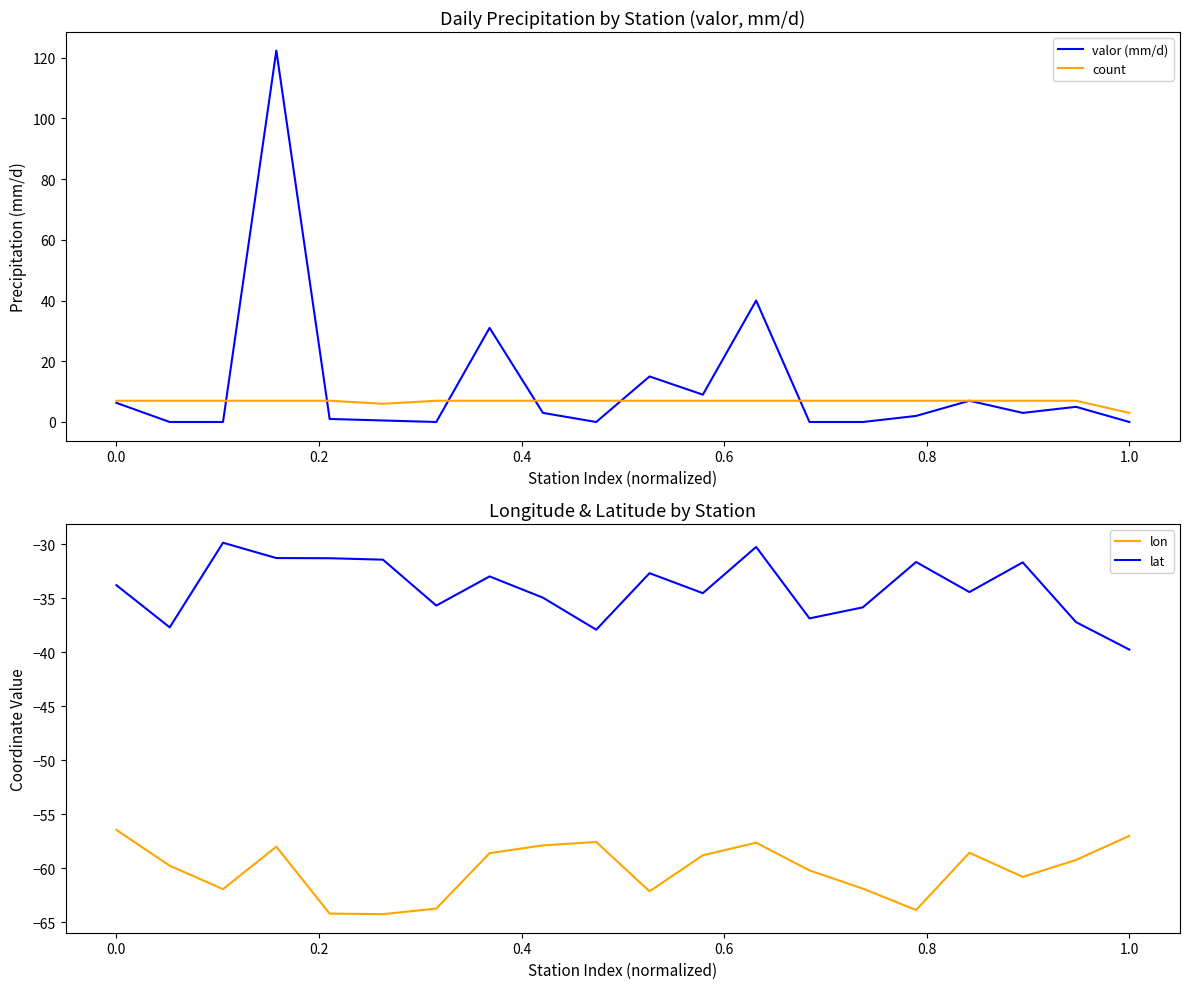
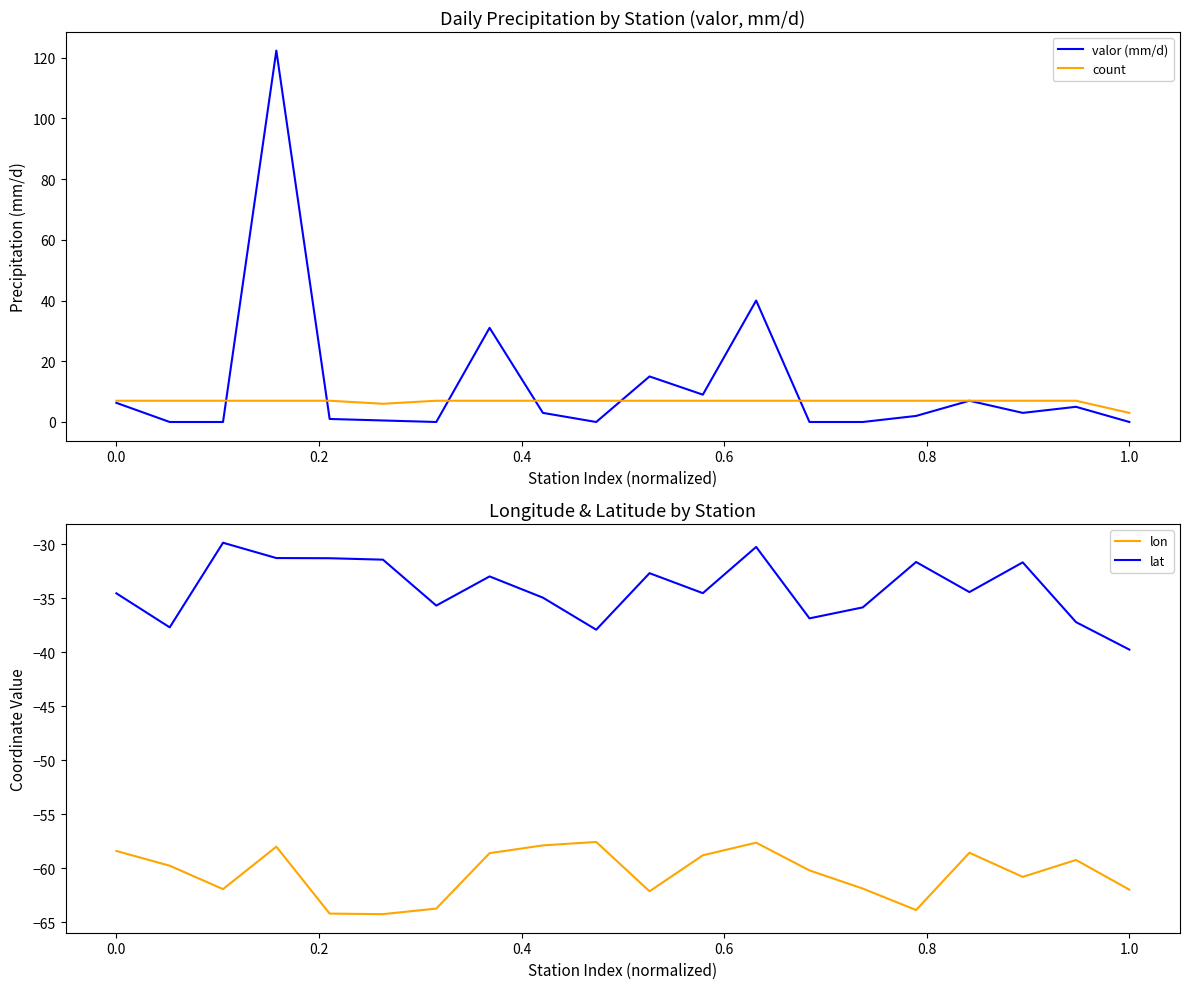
Longitude & Latitude by Station, lon, 0.0: -56.5 -> -58.4
Longitude & Latitude by Station, lat, 0.0: -33.8 -> -34.6
Longitude & Latitude by Station, lon, 1.0: -57.0 -> -62.0
